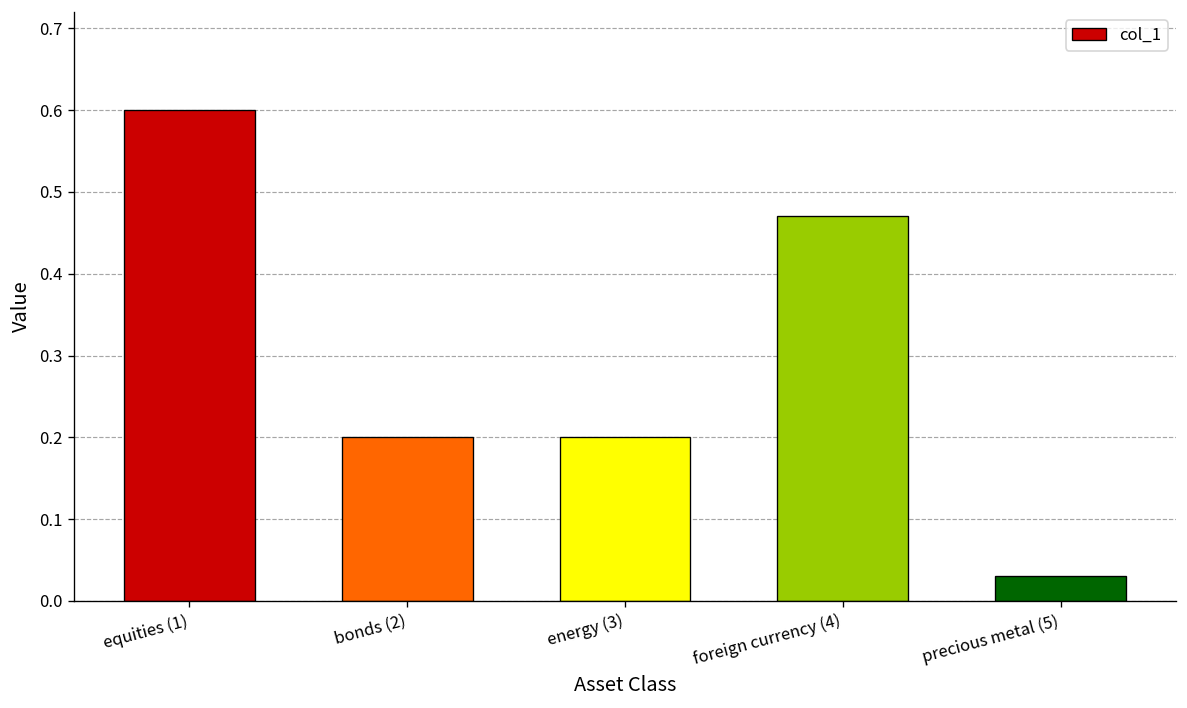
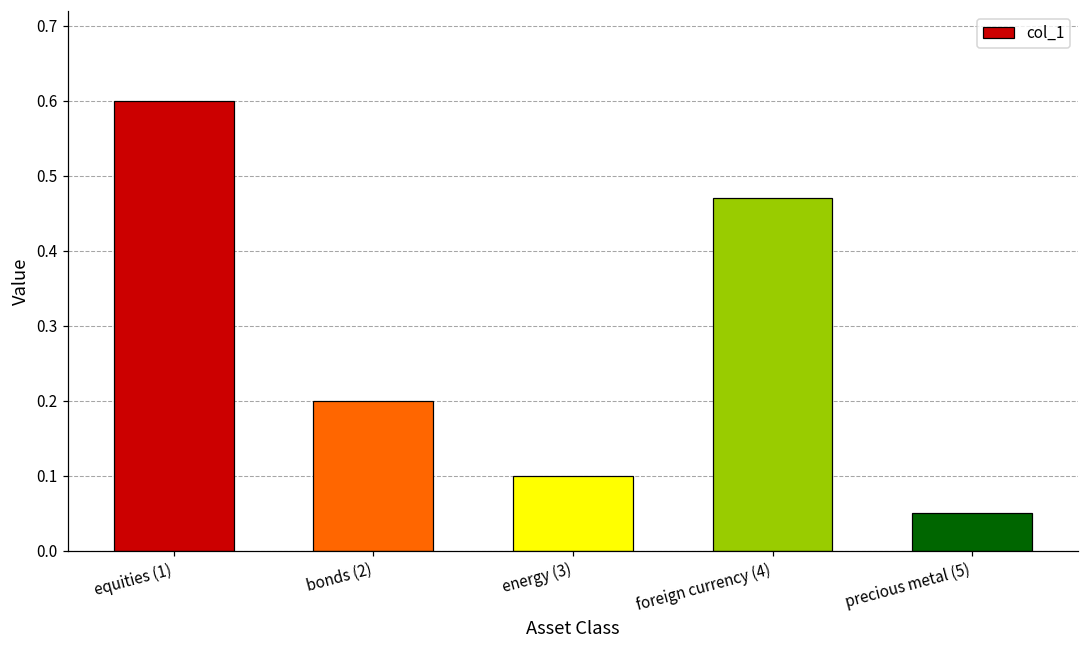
energy (3): 0.2 -> 0.1
precious metal (5): 0.03 -> 0.05
